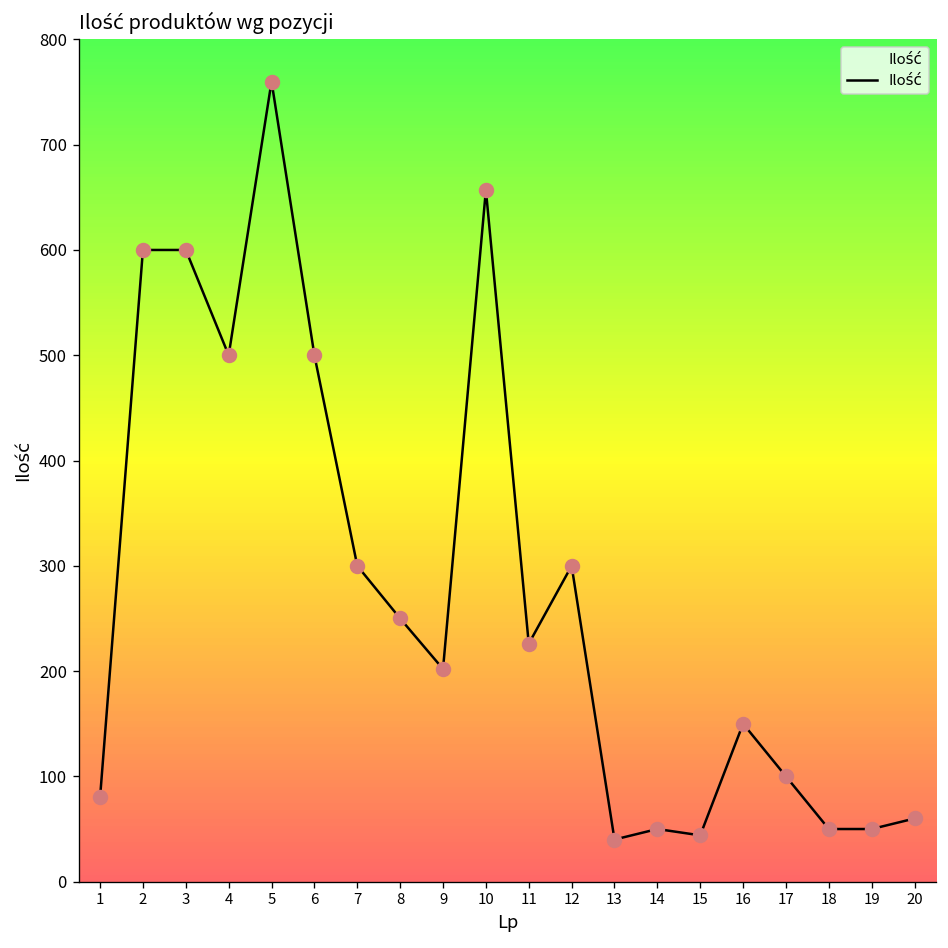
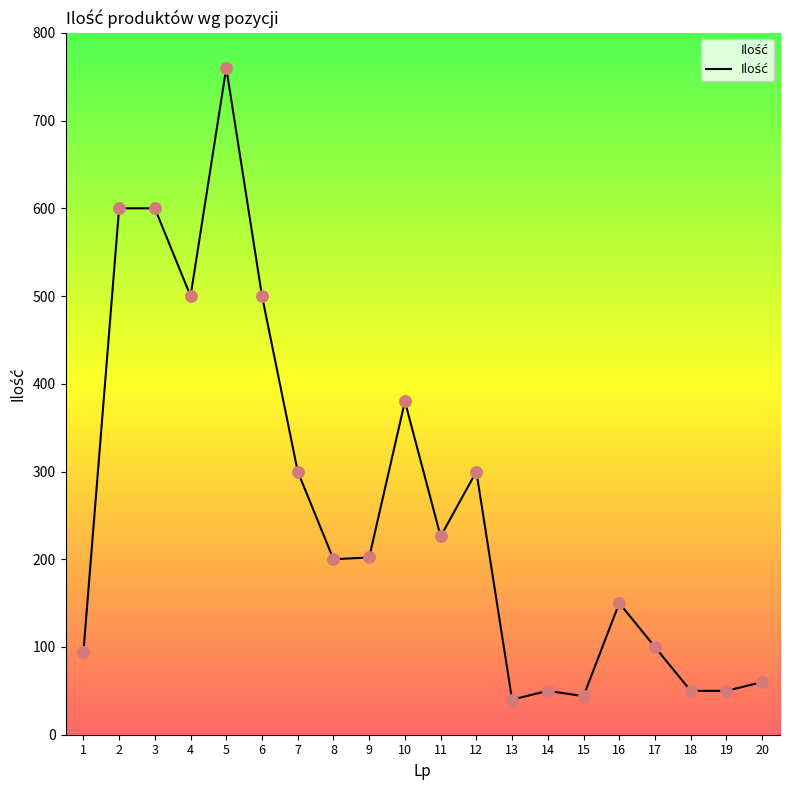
1: 80 -> 90
8: 250 -> 200
10: 660 -> 380
